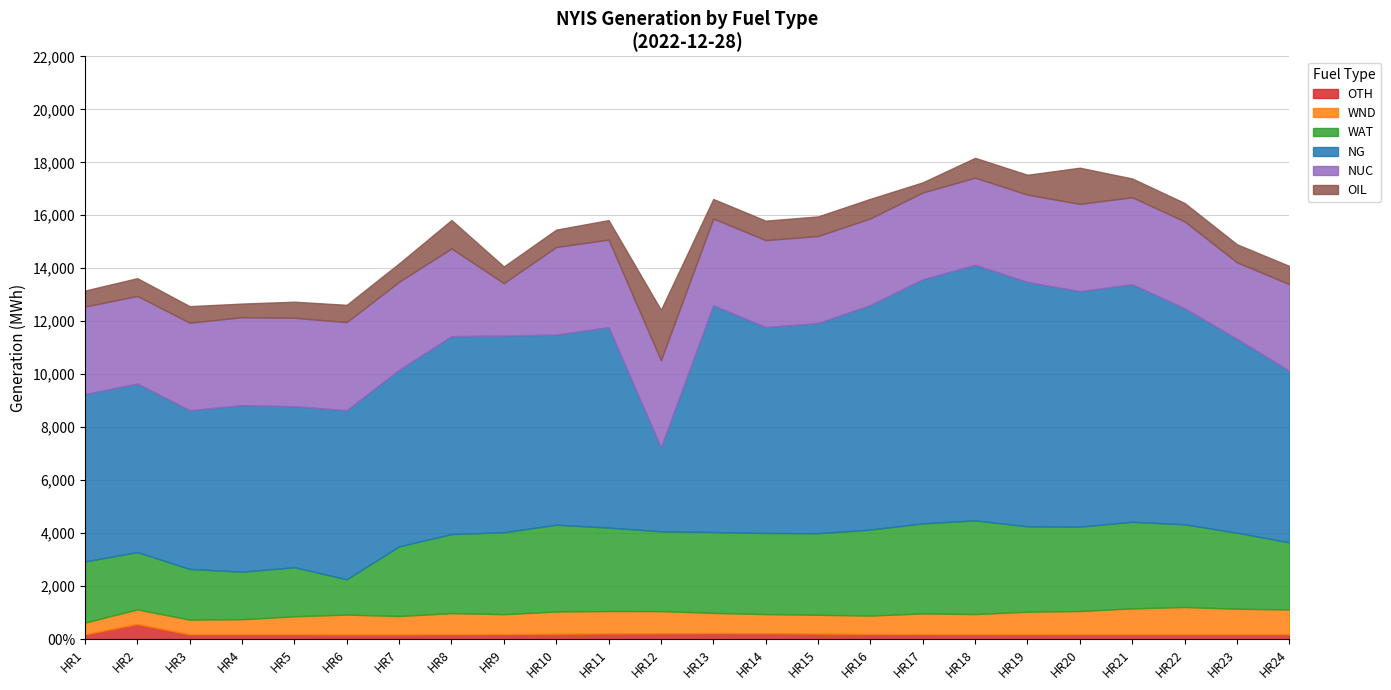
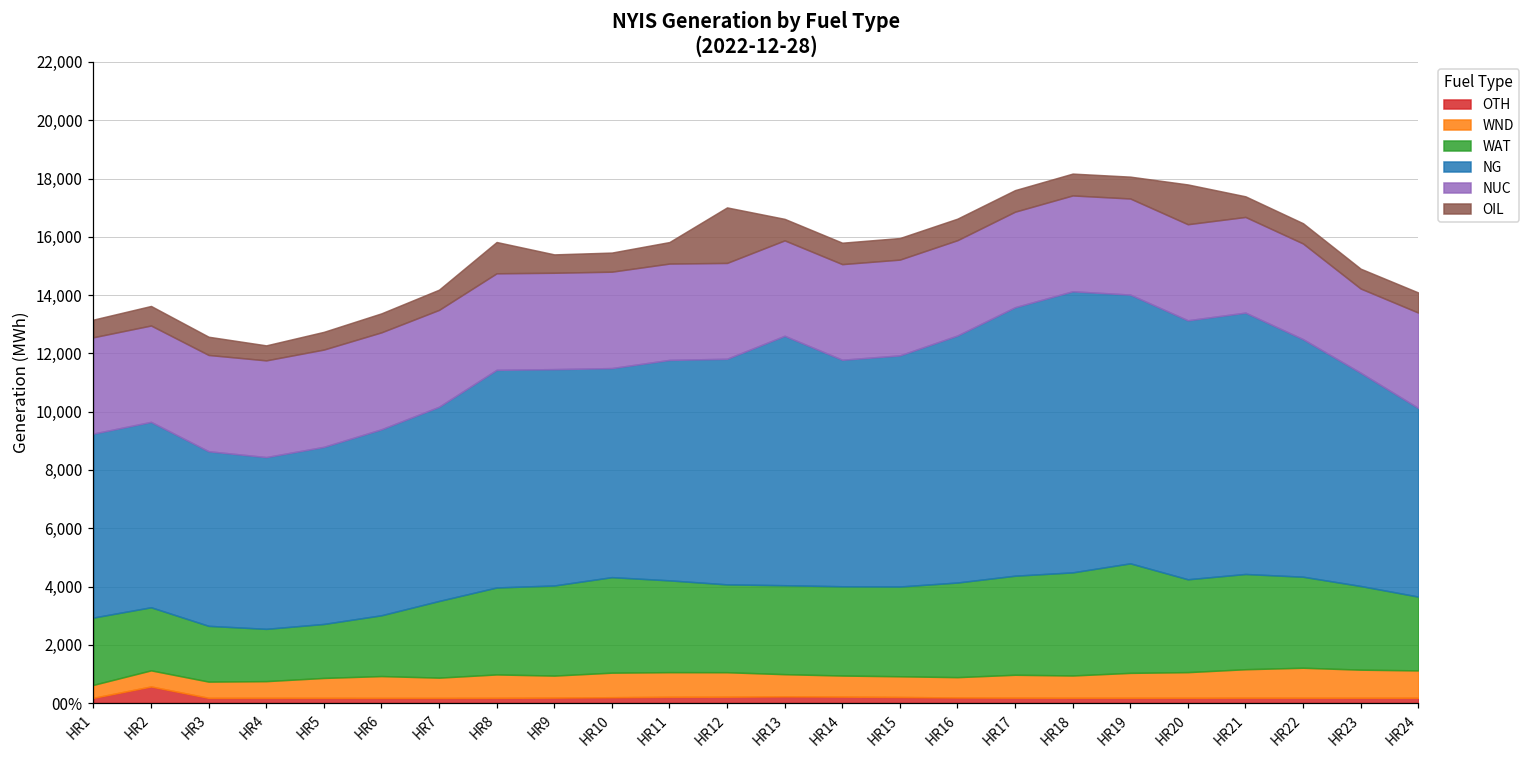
NG, HR4: 6,300 -> 5,900
WAT, HR6: 1,300 -> 2,100
NUC, HR9: 2,000 -> 3,300
NG, HR12: 3,200 -> 7,700
OIL, HR17: 400 -> 700
WAT, HR19: 3,200 -> 3,800
